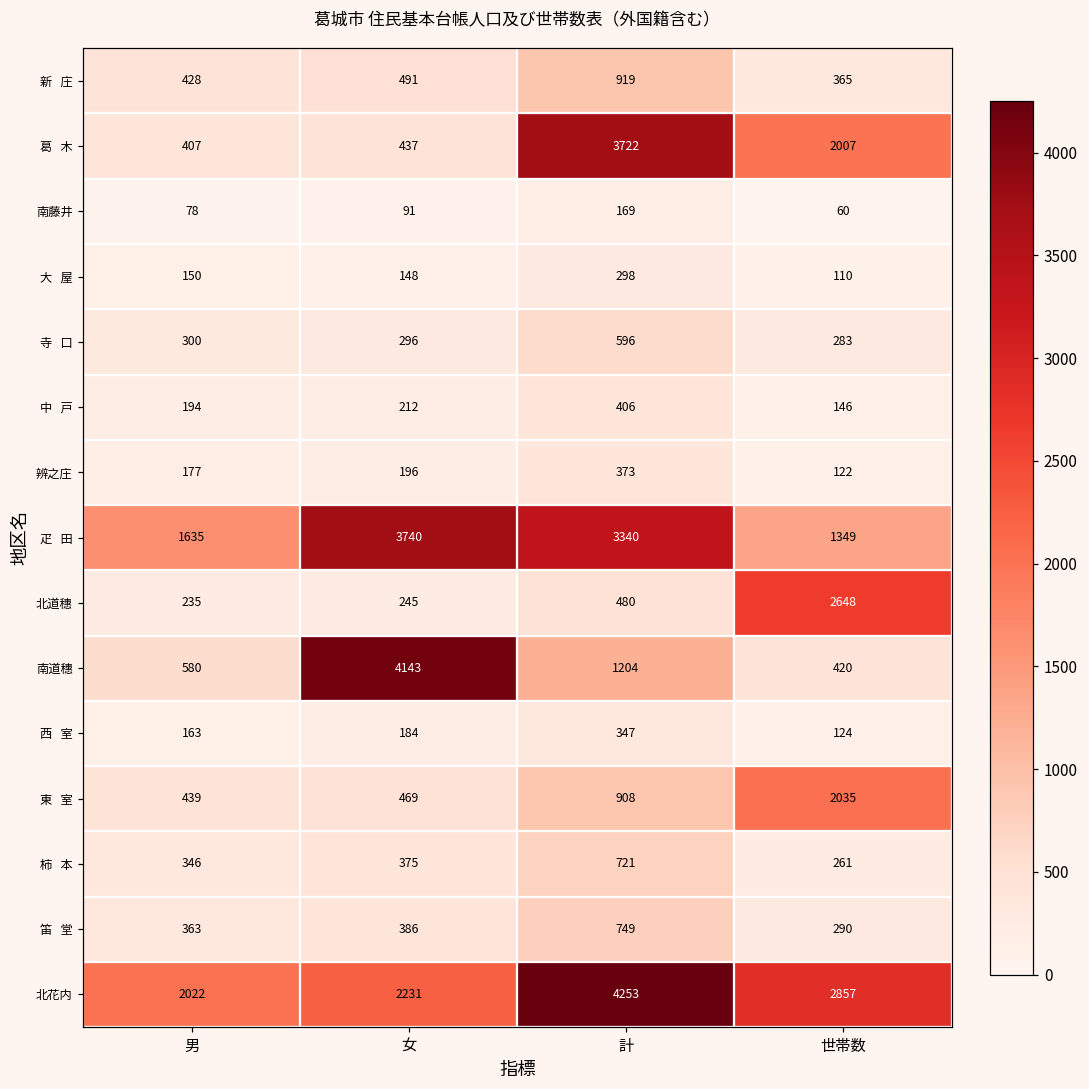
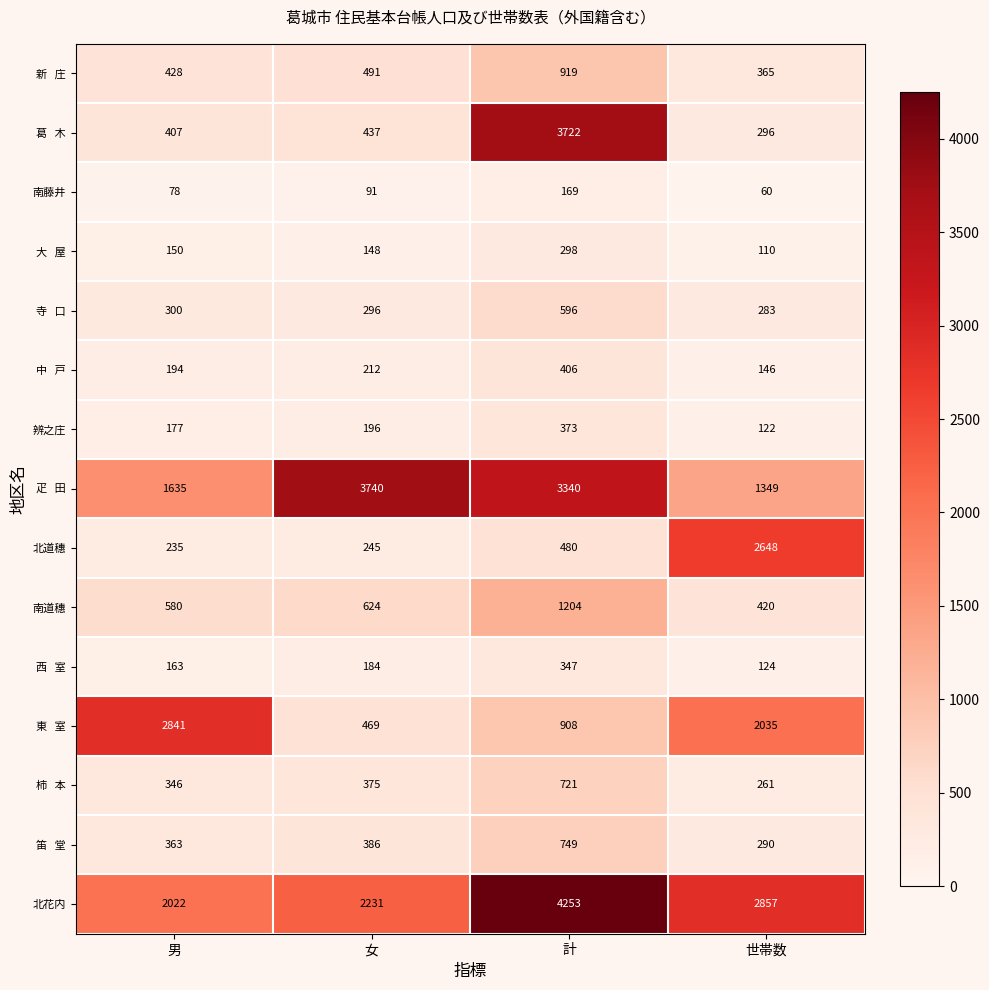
葛 木, 世帯数: 2007 -> 296
南道穗, 女: 4143 -> 624
東 室, 男: 439 -> 2841
